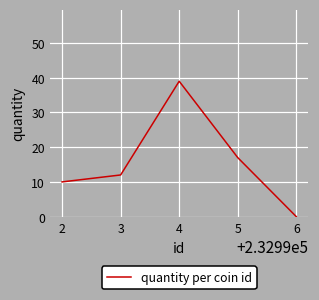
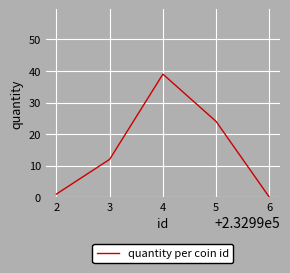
2: 10 -> 1
5: 17 -> 24
